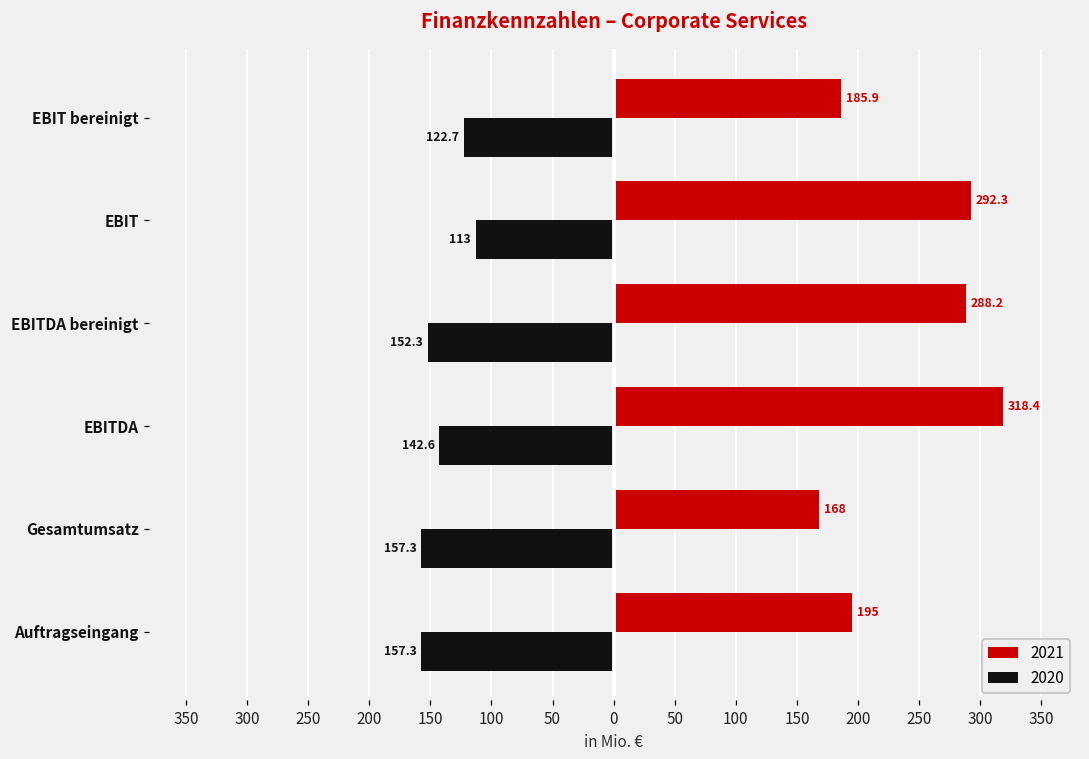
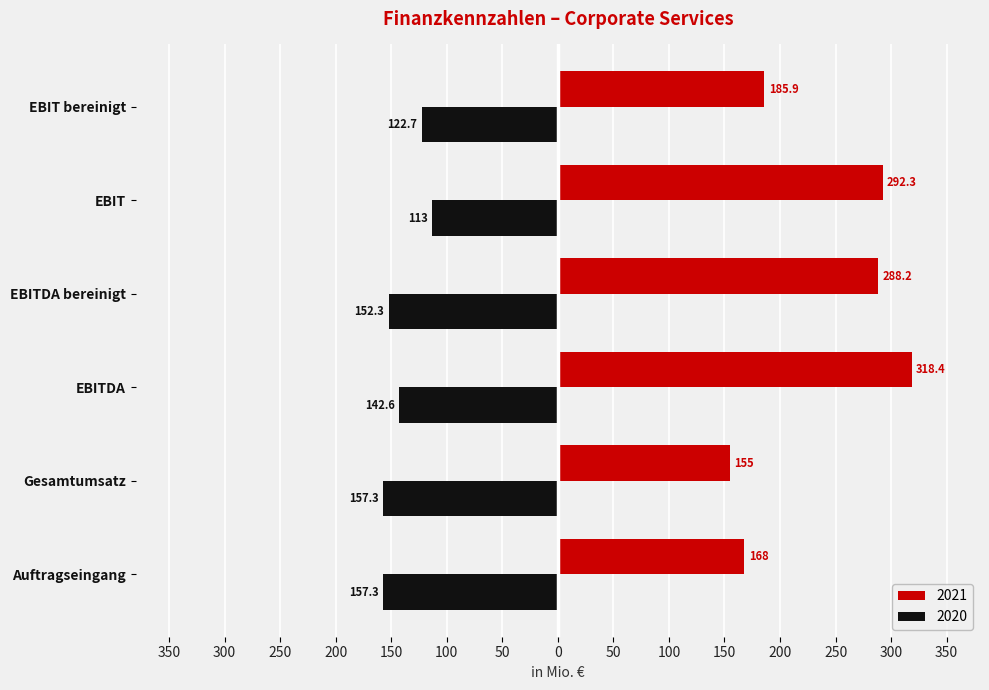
2021, Gesamtumsatz: 168 -> 155
2021, Auftragseingang: 195 -> 168
